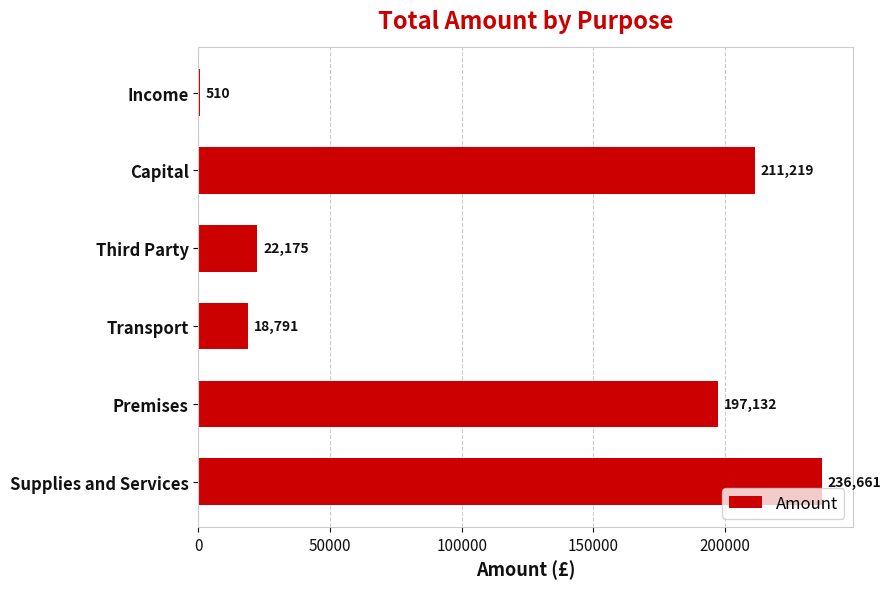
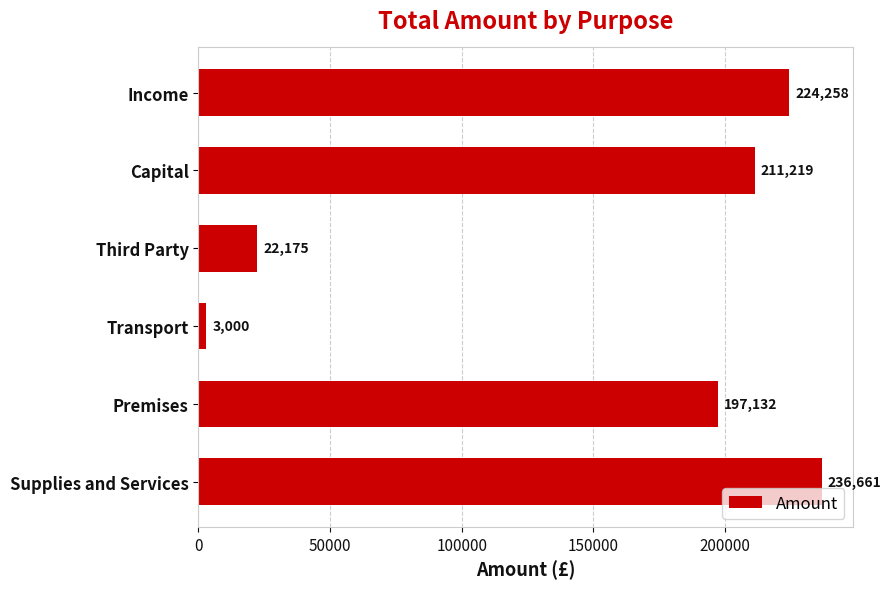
Income: 510 -> 224,258
Transport: 18,791 -> 3,000
